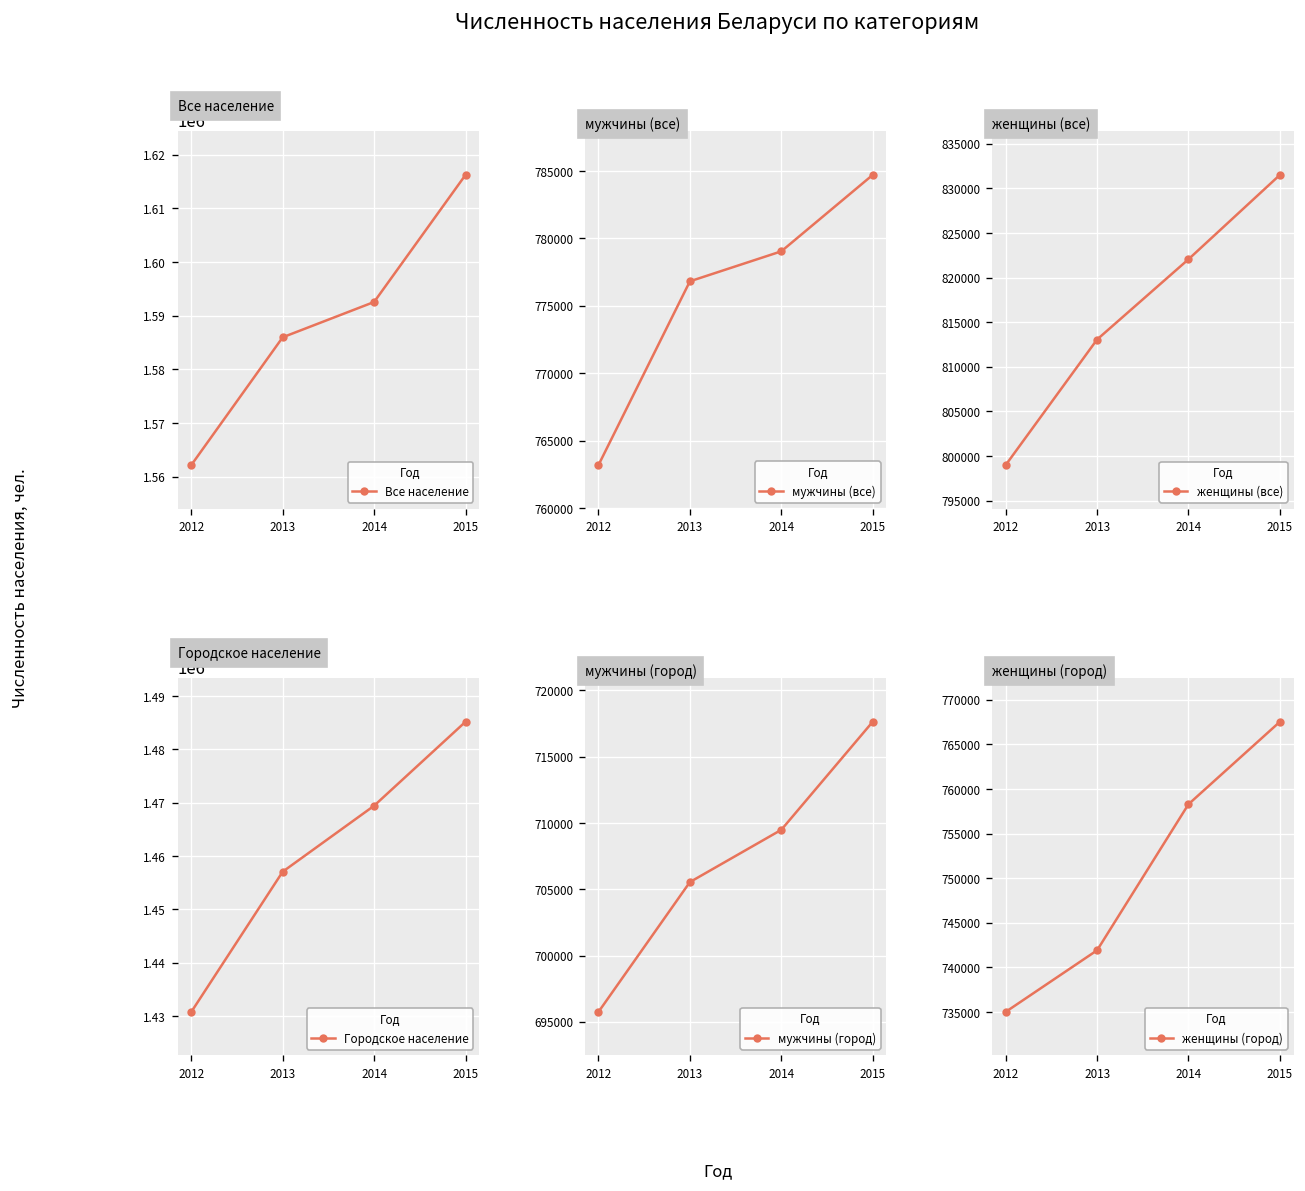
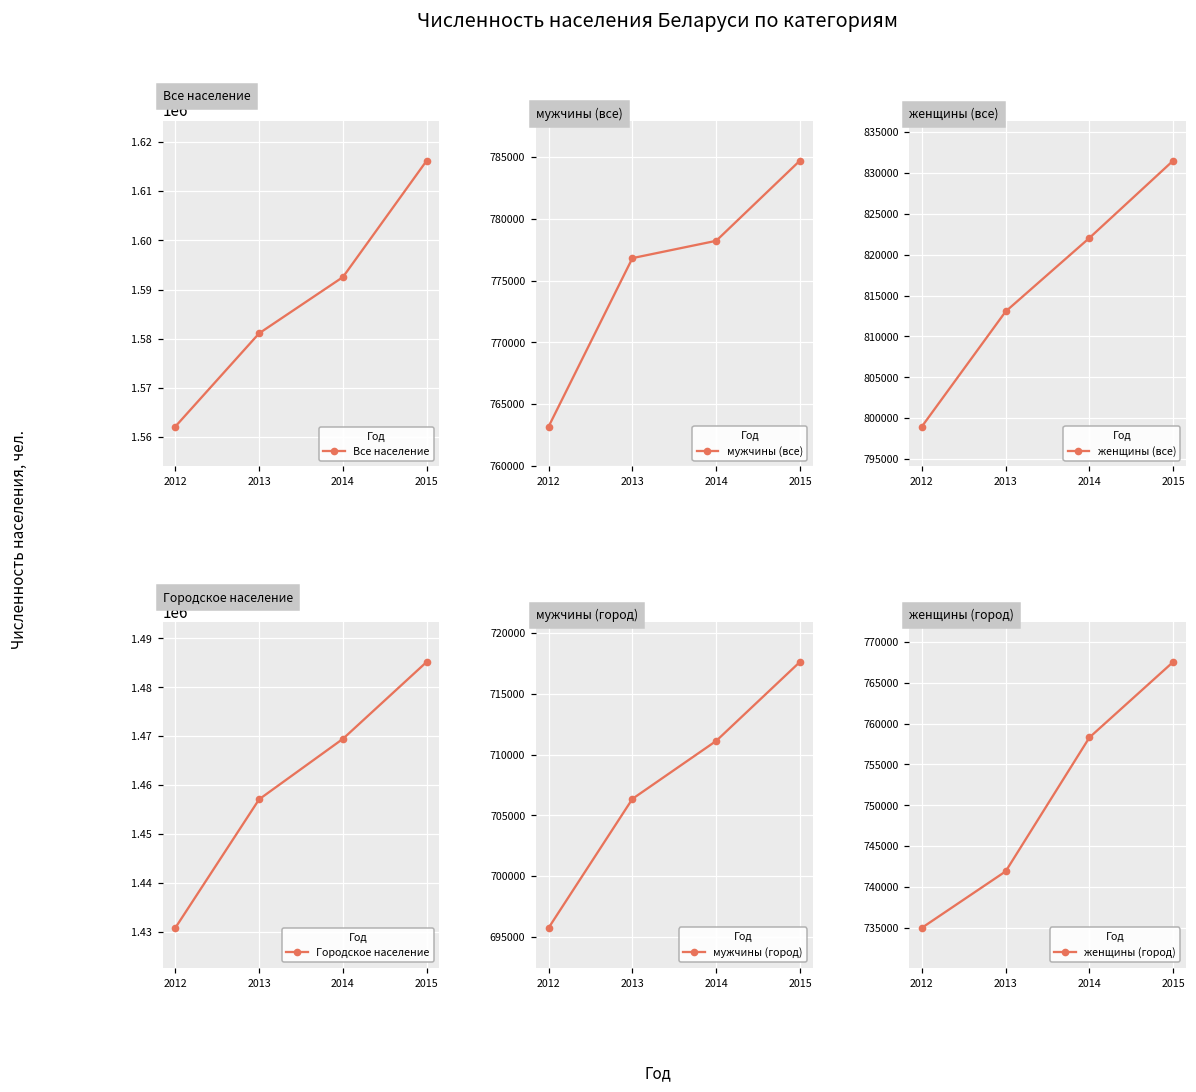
Все население, 2013: 1586000 -> 1581000
мужчины (все), 2014: 779000 -> 778200
мужчины (город), 2013: 705500 -> 706400
мужчины (город), 2014: 709500 -> 711100
